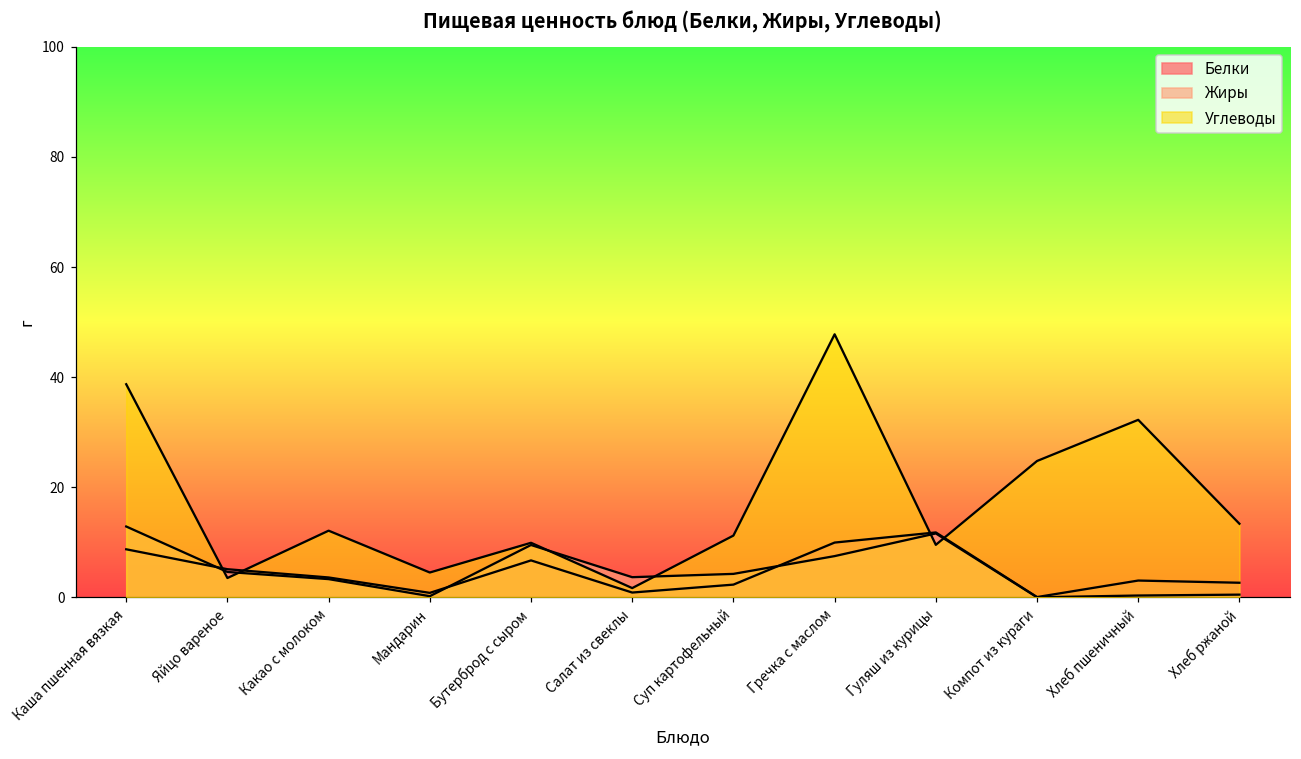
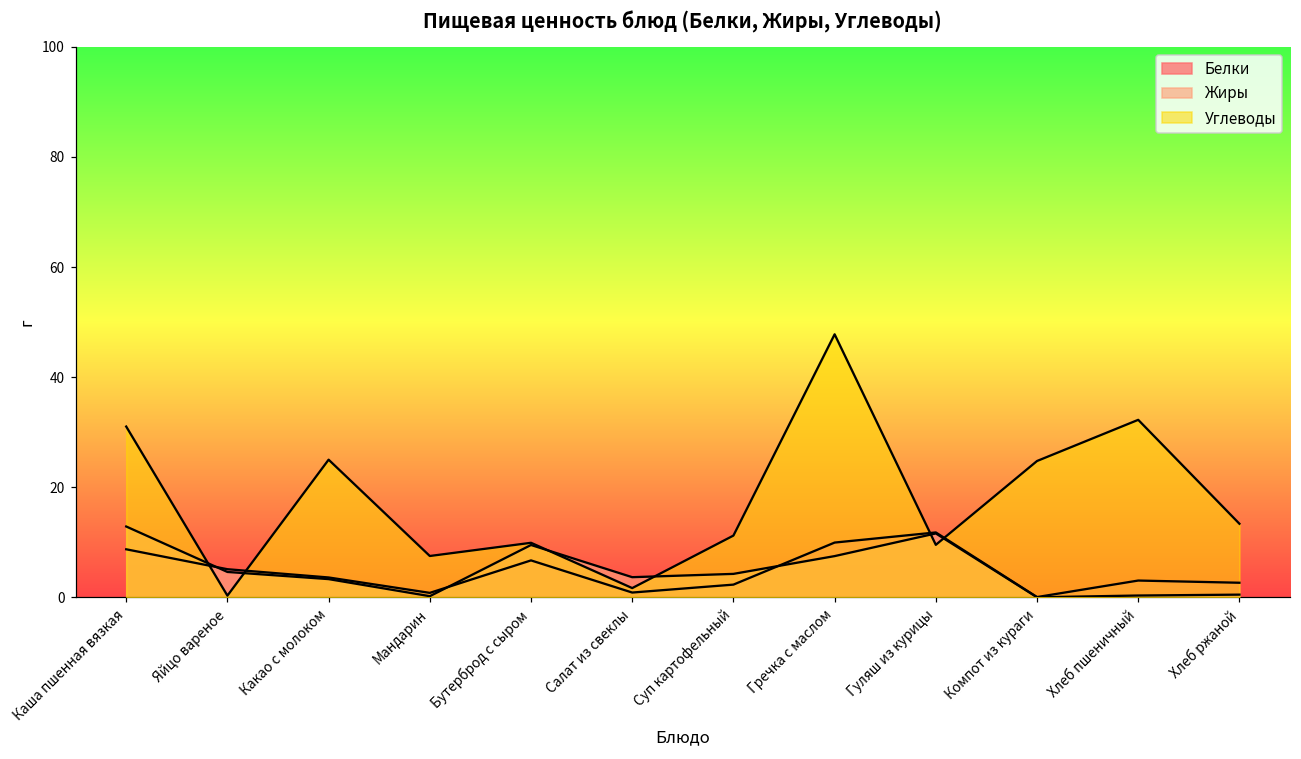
Углеводы, Каша пшенная вязкая: 39 -> 31
Углеводы, Яйцо вареное: 4 -> 0
Углеводы, Какао с молоком: 12 -> 25
Углеводы, Мандарин: 5 -> 8
